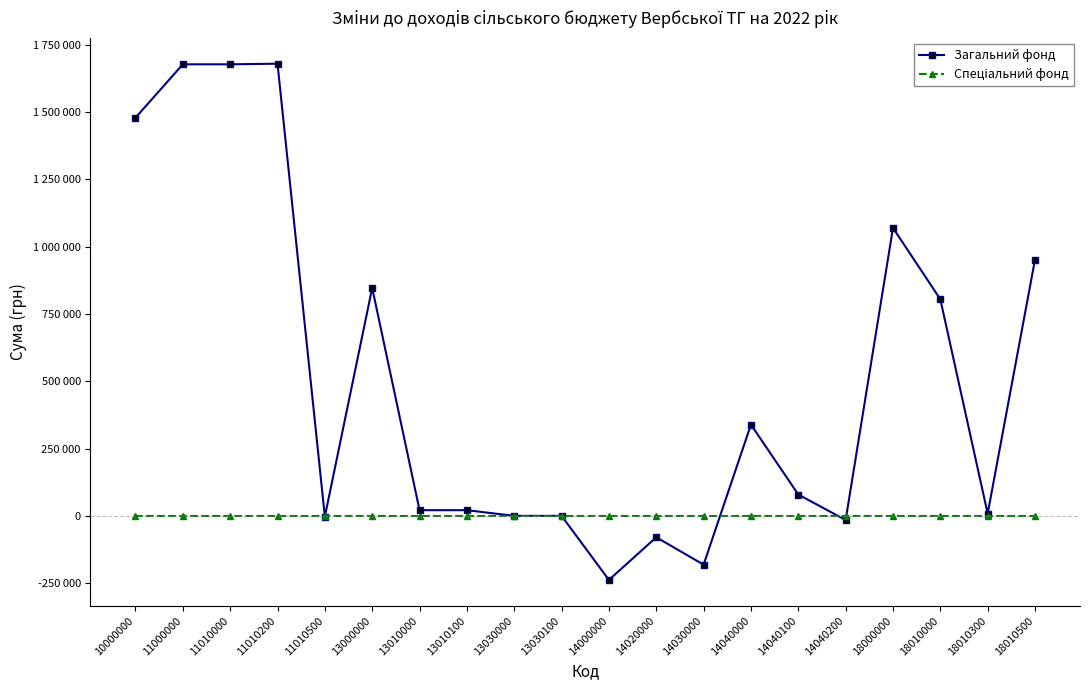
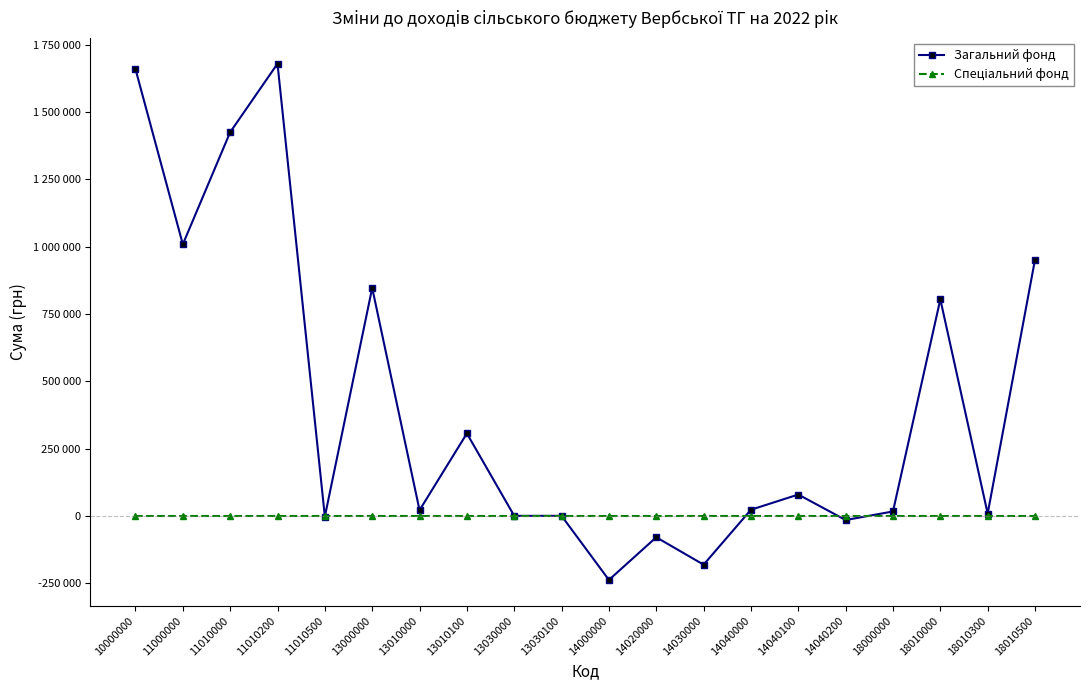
Загальний фонд, 10000000: 1480000 -> 1660000
Загальний фонд, 11000000: 1680000 -> 1010000
Загальний фонд, 11010000: 1680000 -> 1430000
Загальний фонд, 13010100: 20000 -> 310000
Загальний фонд, 14040000: 340000 -> 20000
Загальний фонд, 18000000: 1070000 -> 20000
